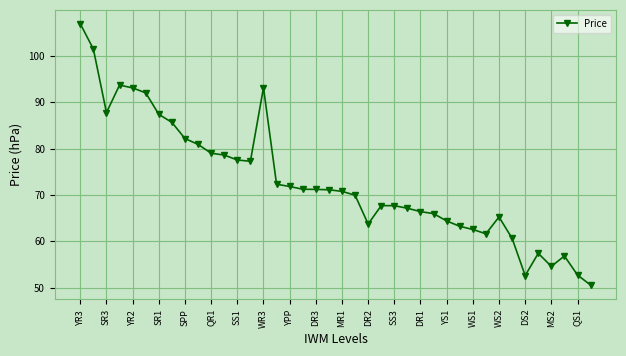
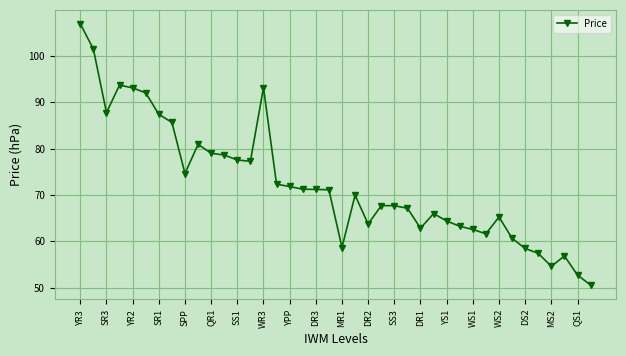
SPP: 82 -> 75
MR1: 71 -> 59
DR1: 66 -> 63
DS2: 53 -> 58
